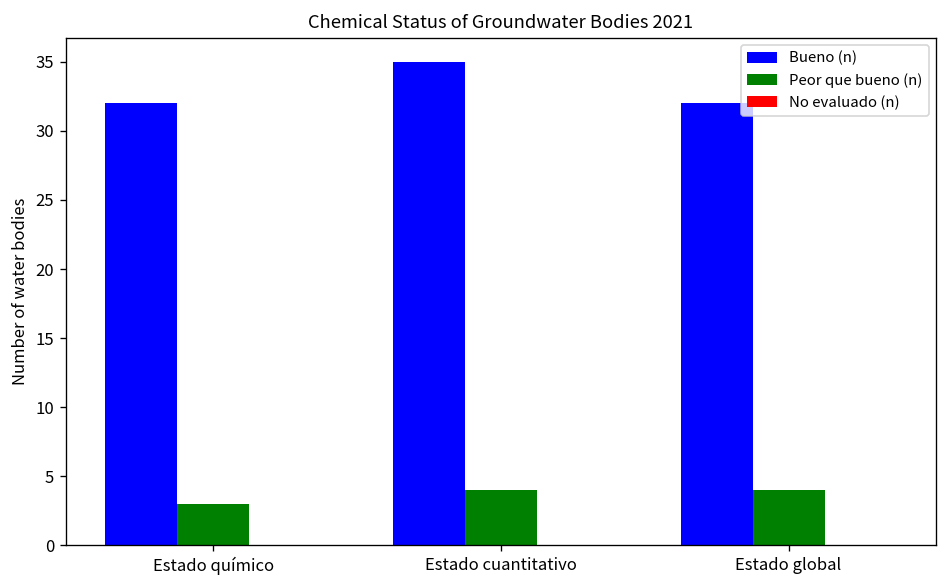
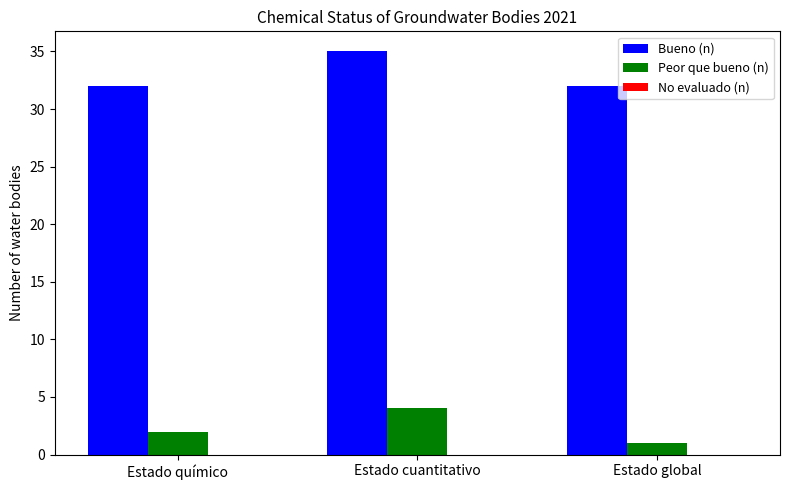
Peor que bueno (n), Estado químico: 3 -> 2
Peor que bueno (n), Estado global: 4 -> 1
